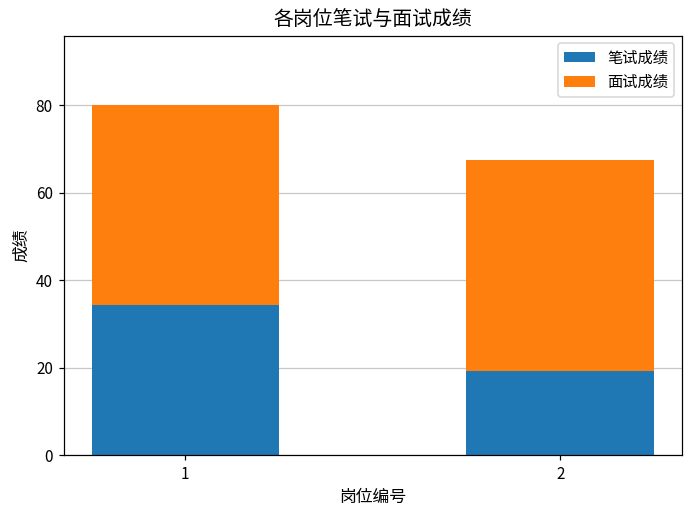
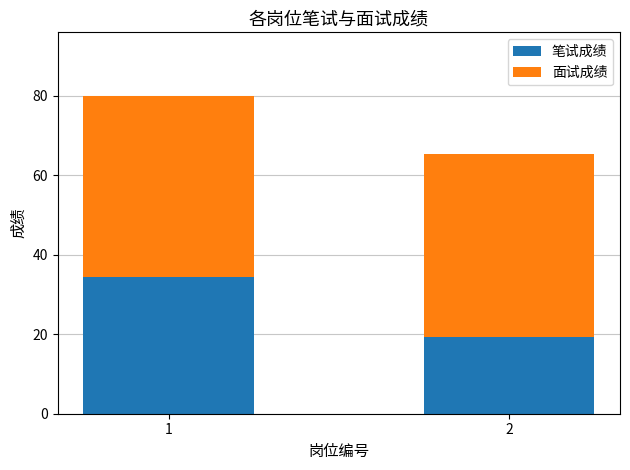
面试成绩, 2: 48 -> 46
